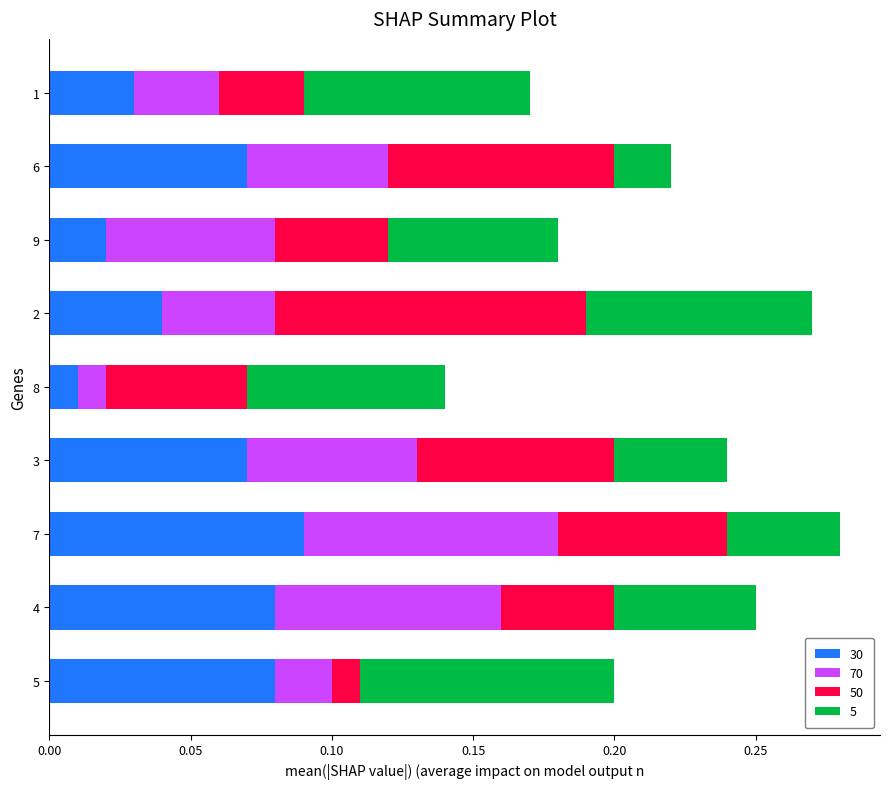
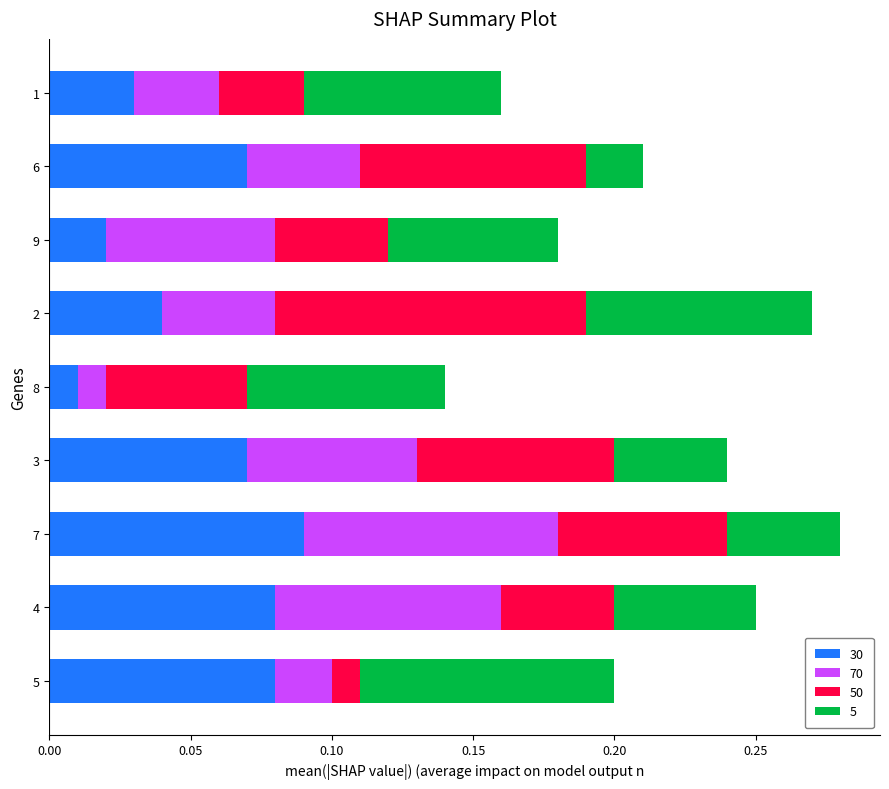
5, 1: 0.080 -> 0.070
70, 6: 0.050 -> 0.040
